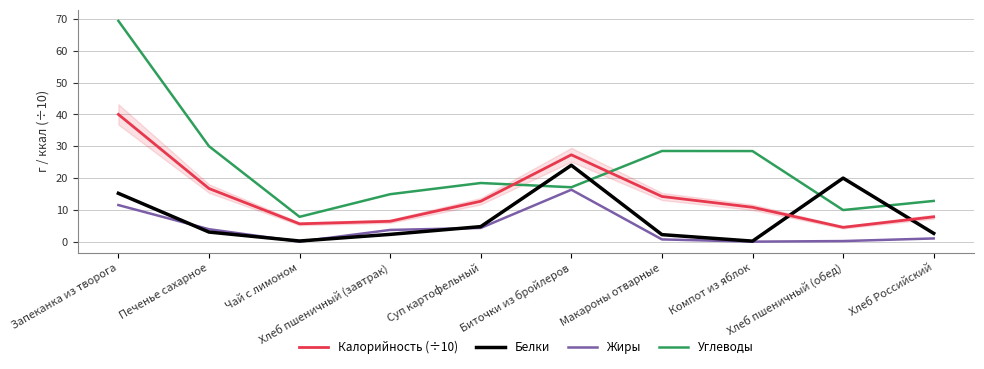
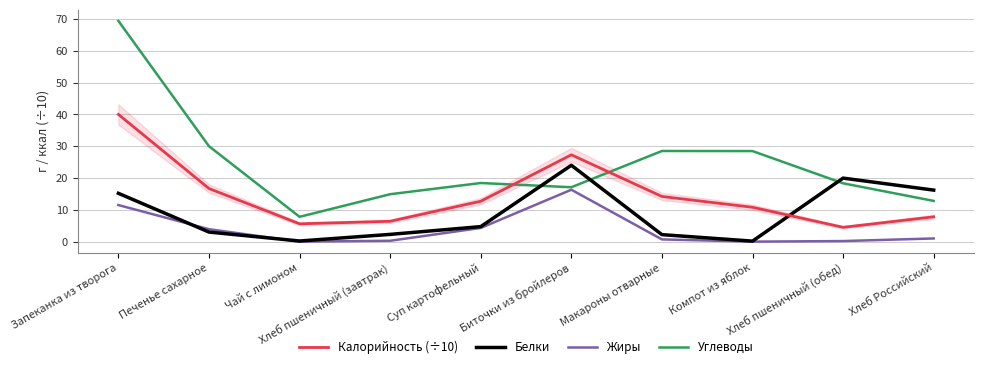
Жиры, Хлеб пшеничный (завтрак): 4 -> 0
Углеводы, Хлеб пшеничный (обед): 10 -> 18
Белки, Хлеб Российский: 3 -> 16
